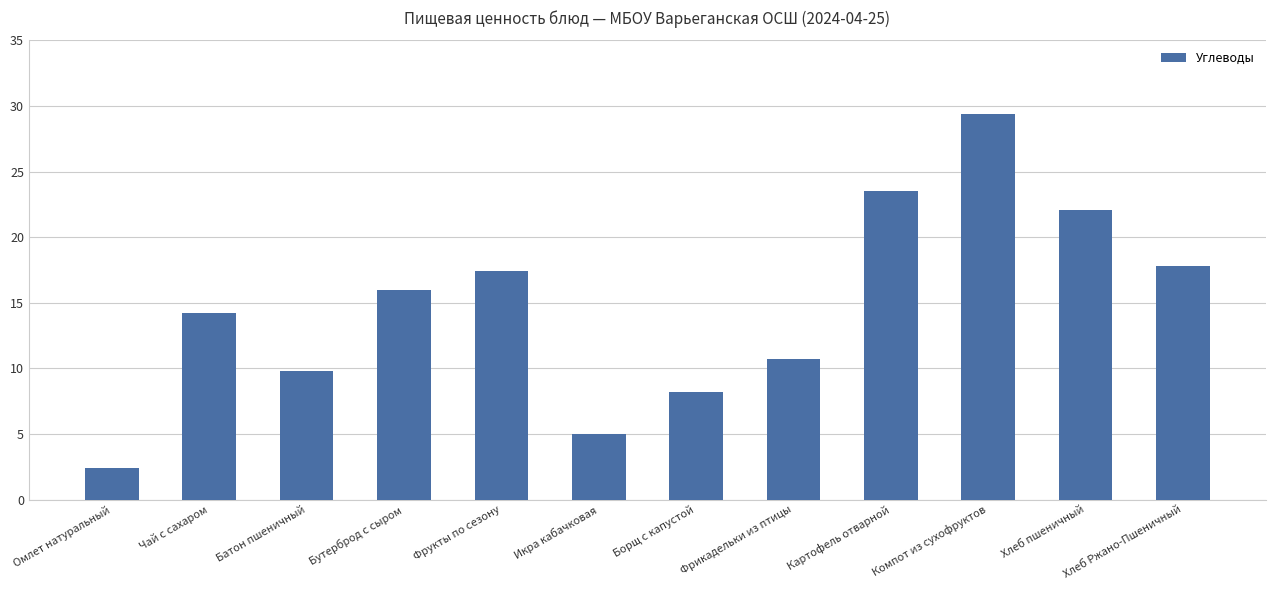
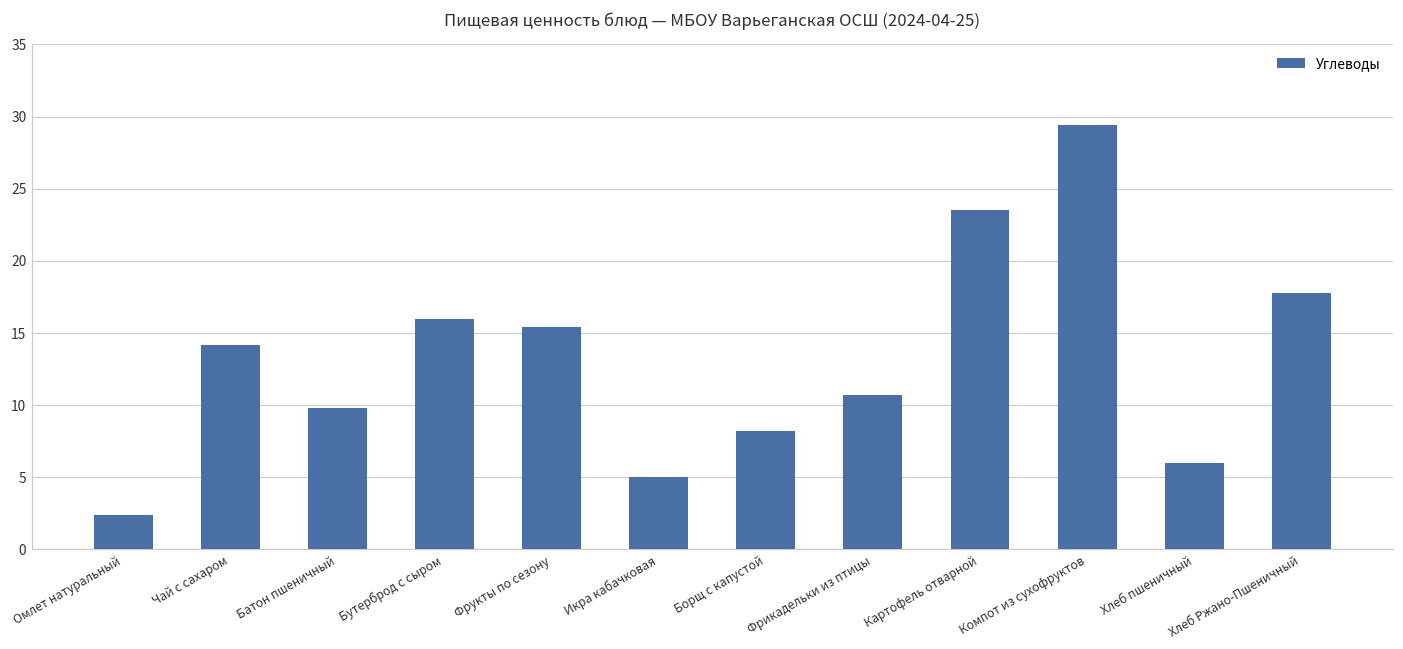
Фрукты по сезону: 17.4 -> 15.4
Хлеб пшеничный: 22.1 -> 6.0
